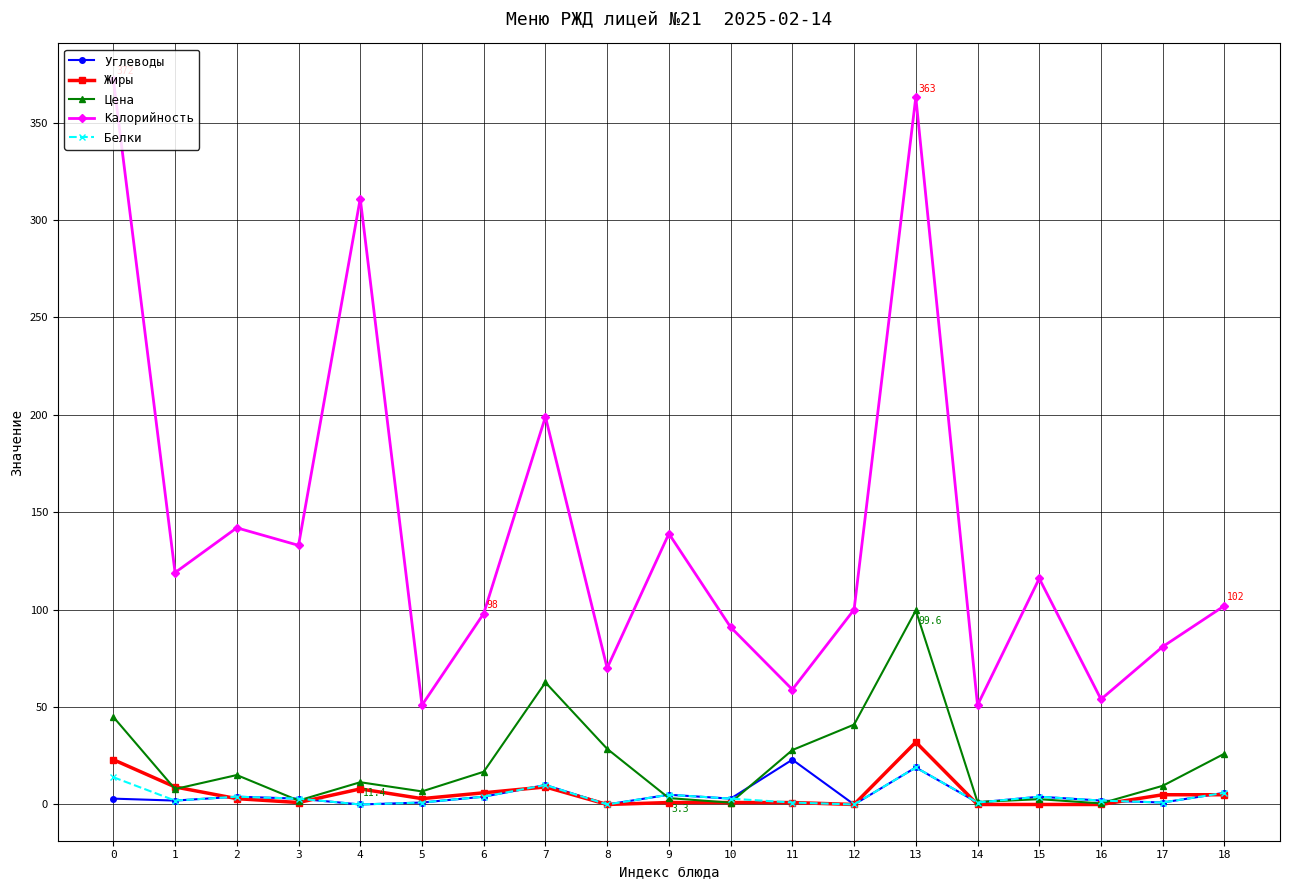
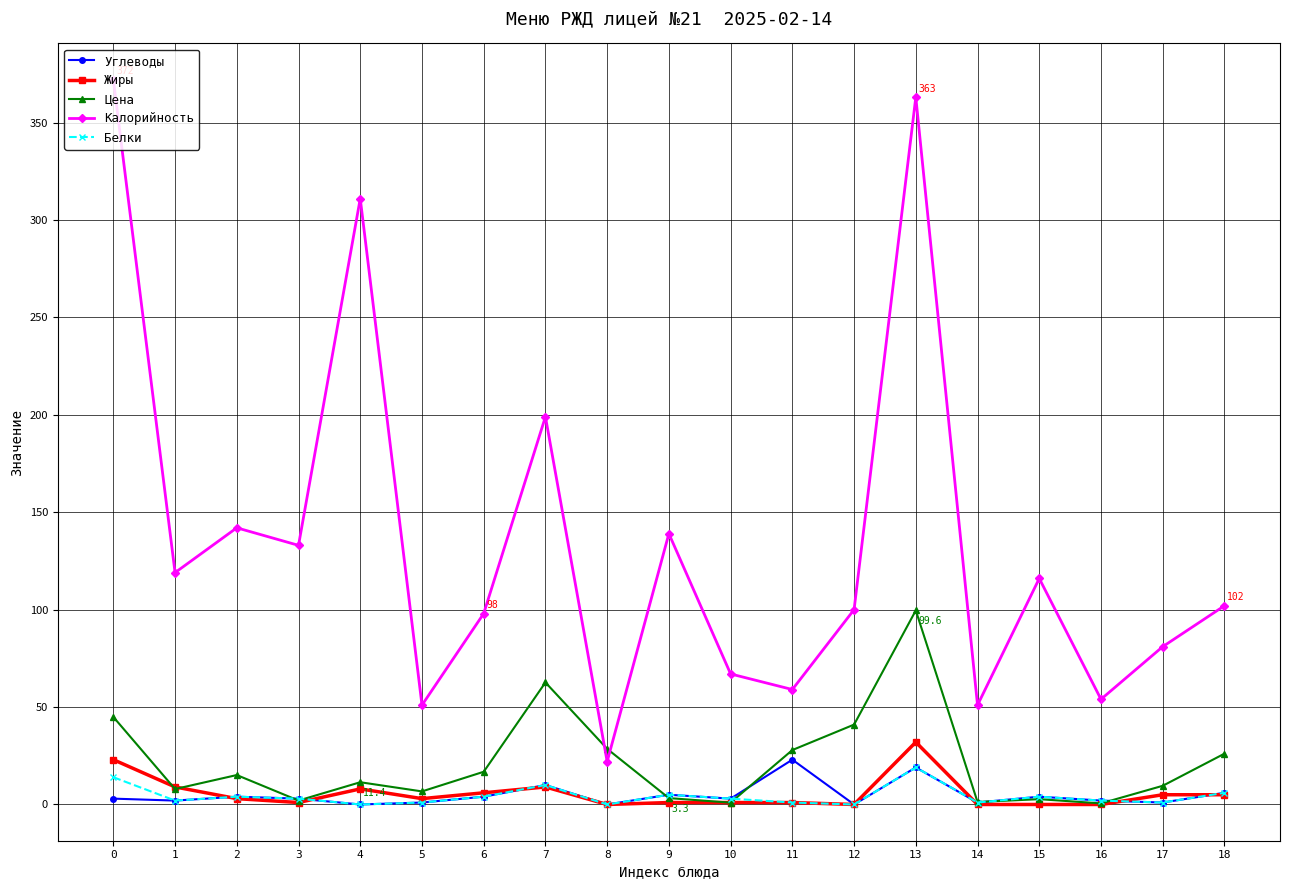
Калорийность, 8: 70 -> 22
Калорийность, 10: 91 -> 67
